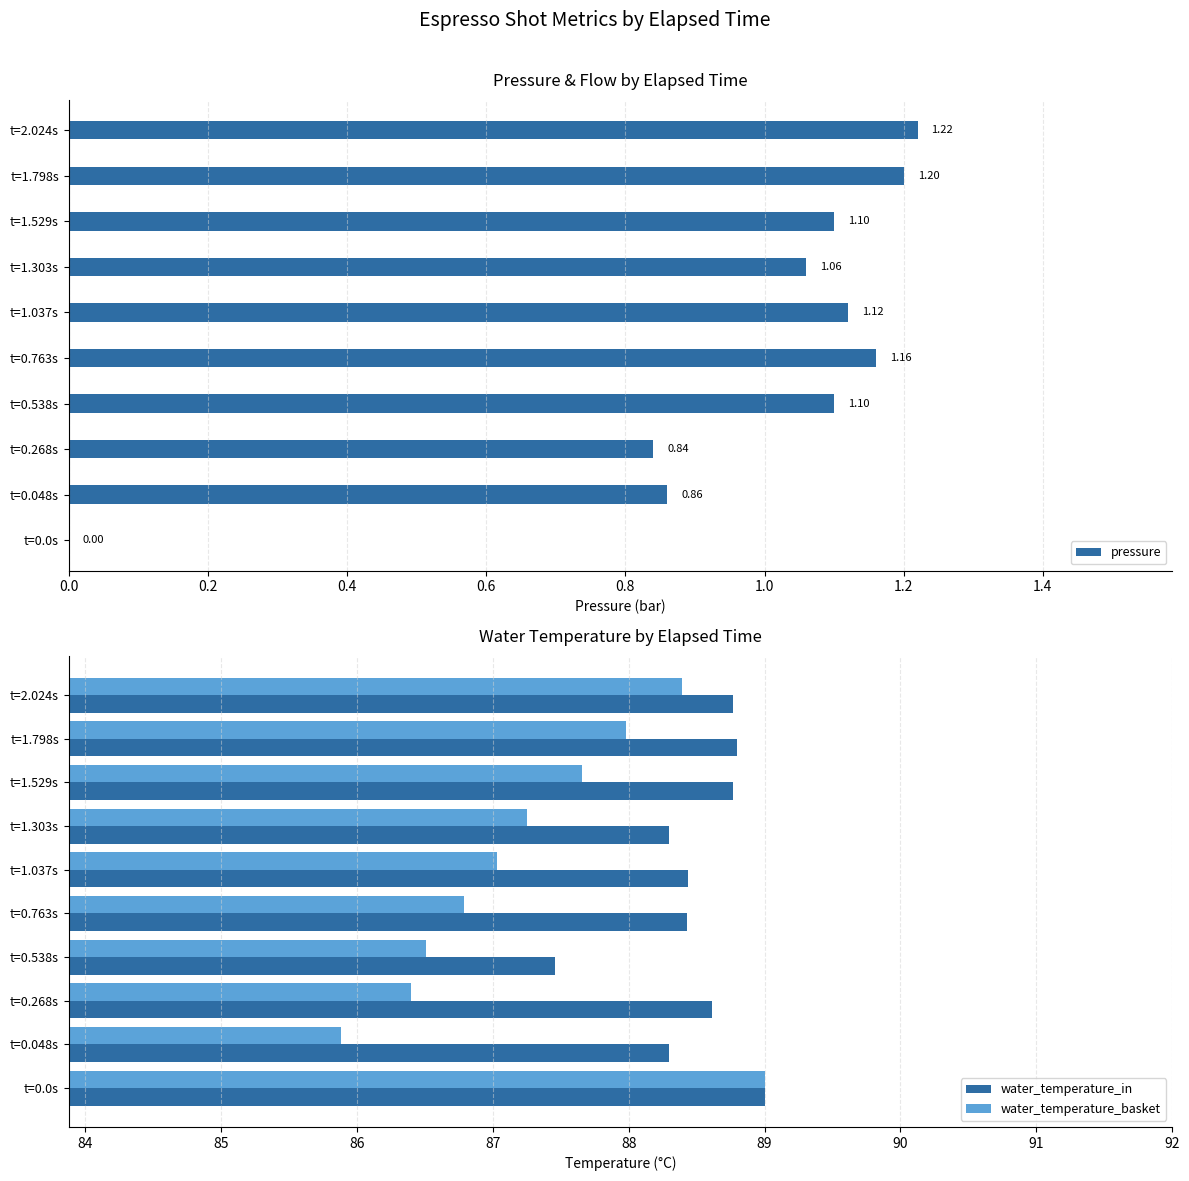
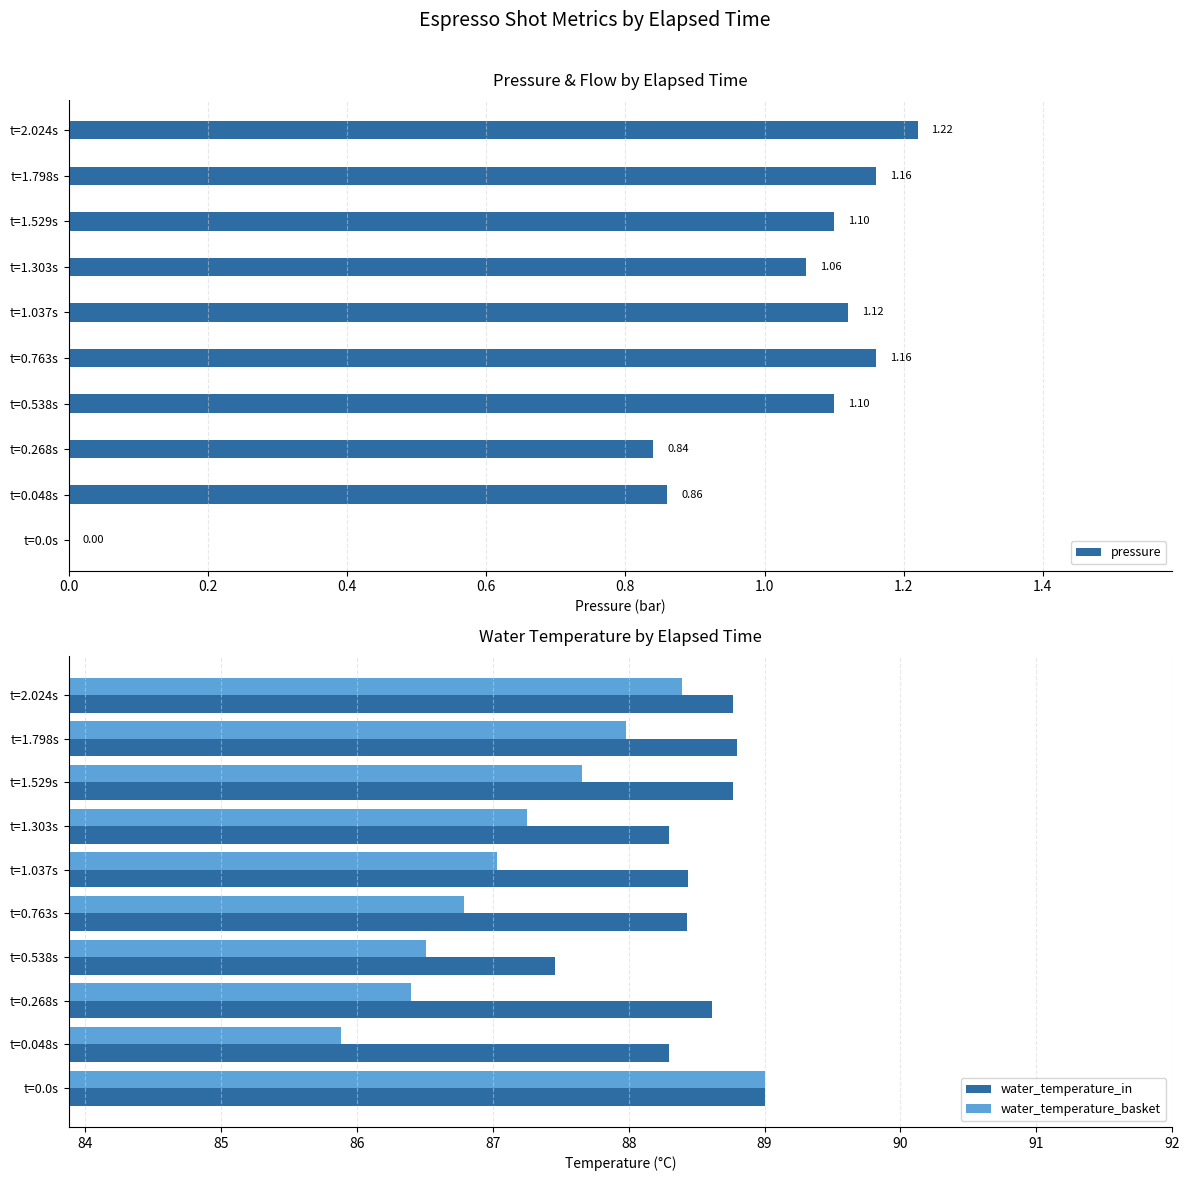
Pressure & Flow by Elapsed Time, t=1.798s: 1.20 -> 1.16
